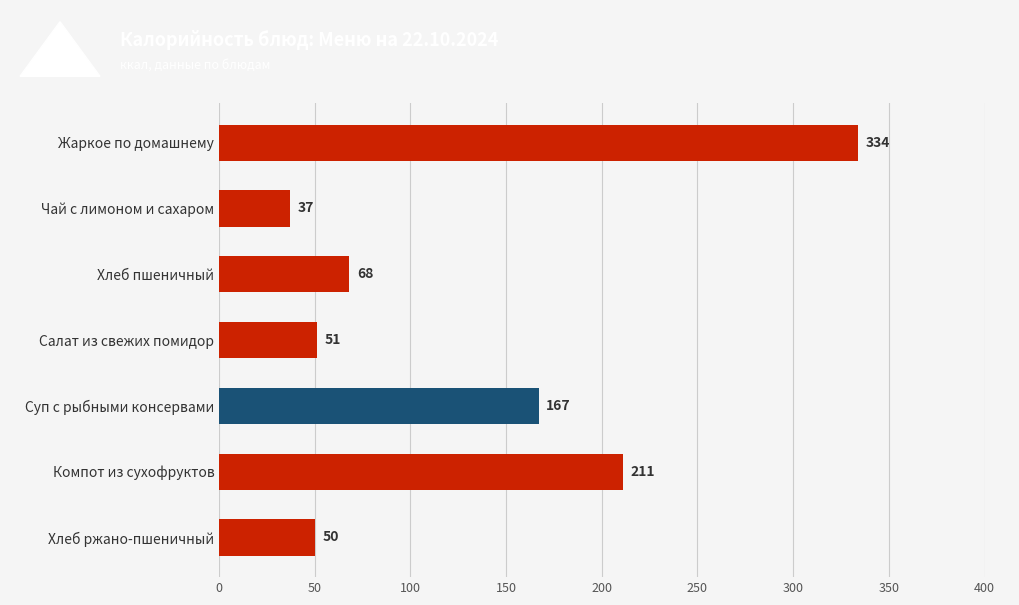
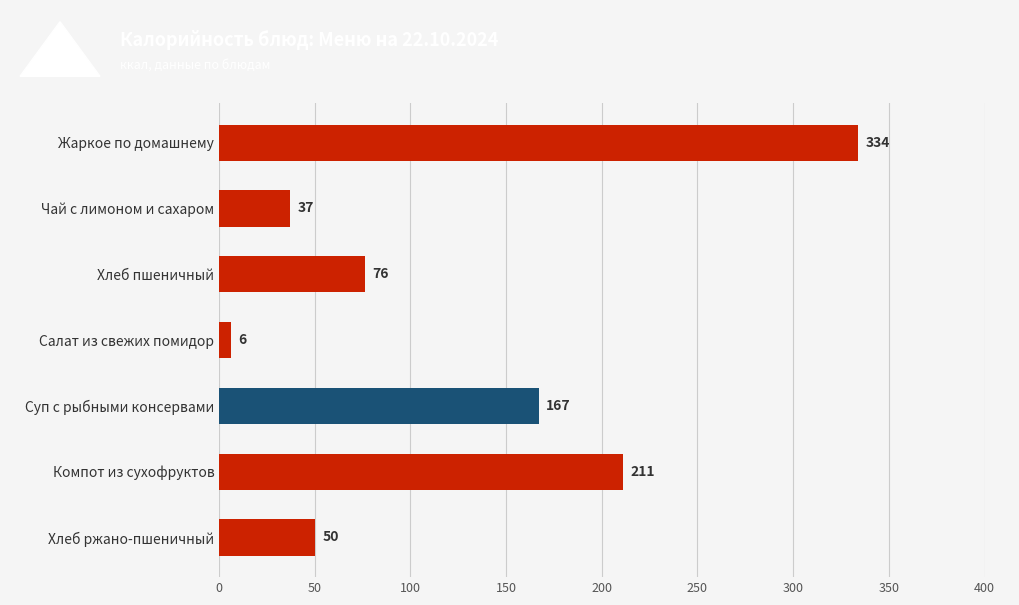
Хлеб пшеничный: 68 -> 76
Салат из свежих помидор: 51 -> 6
